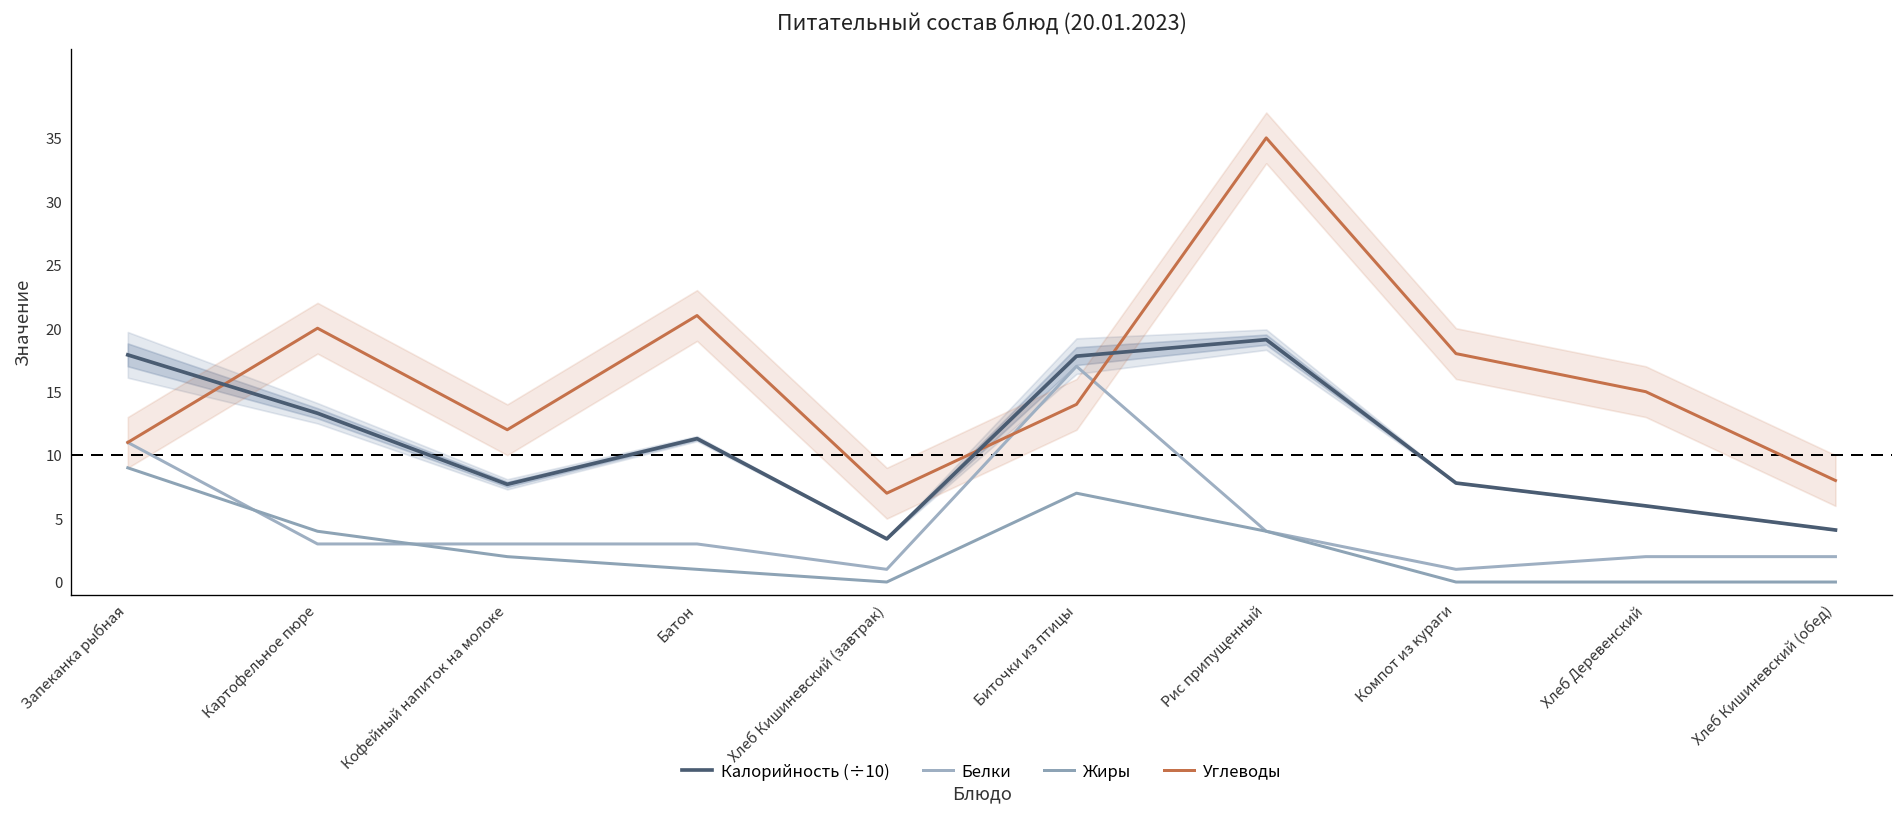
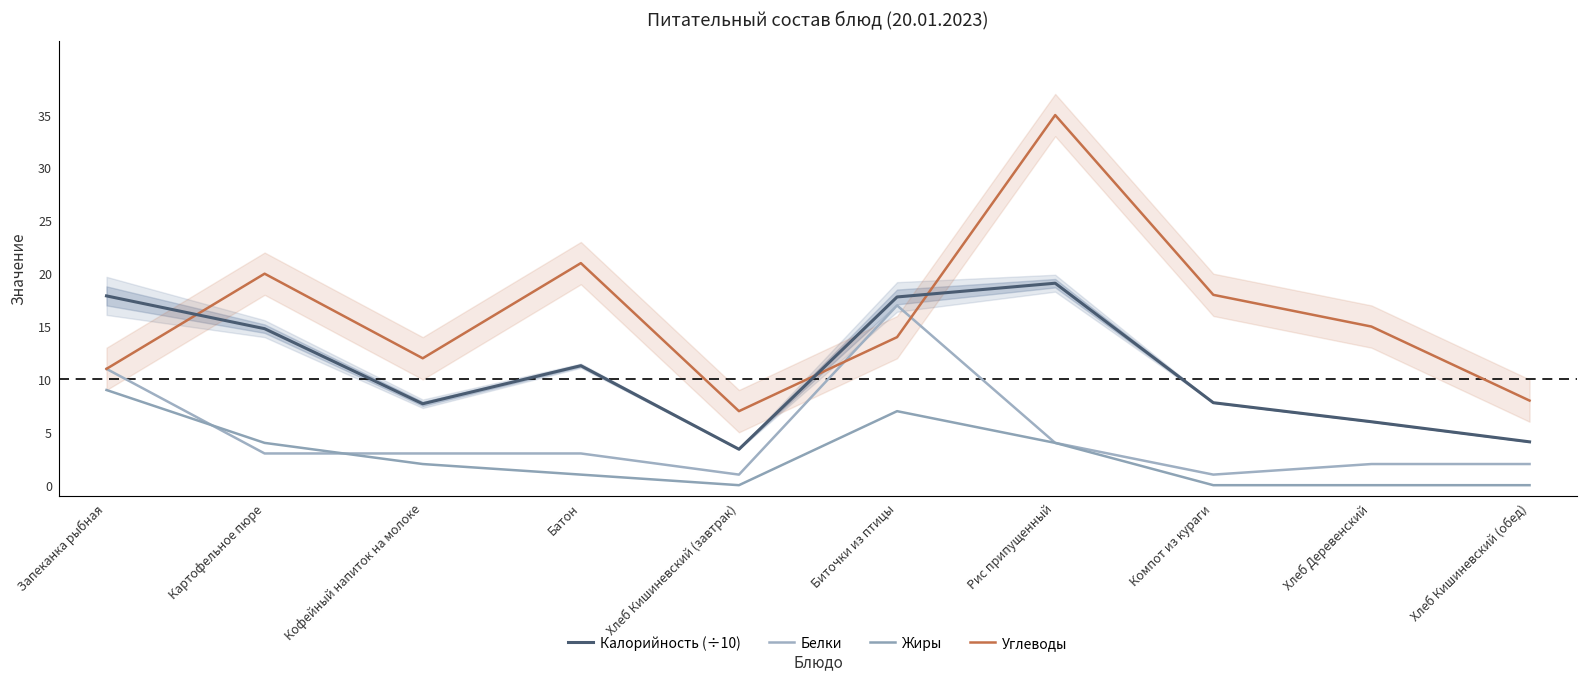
Калорийность (÷10), Картофельное пюре: 13.3 -> 14.8
